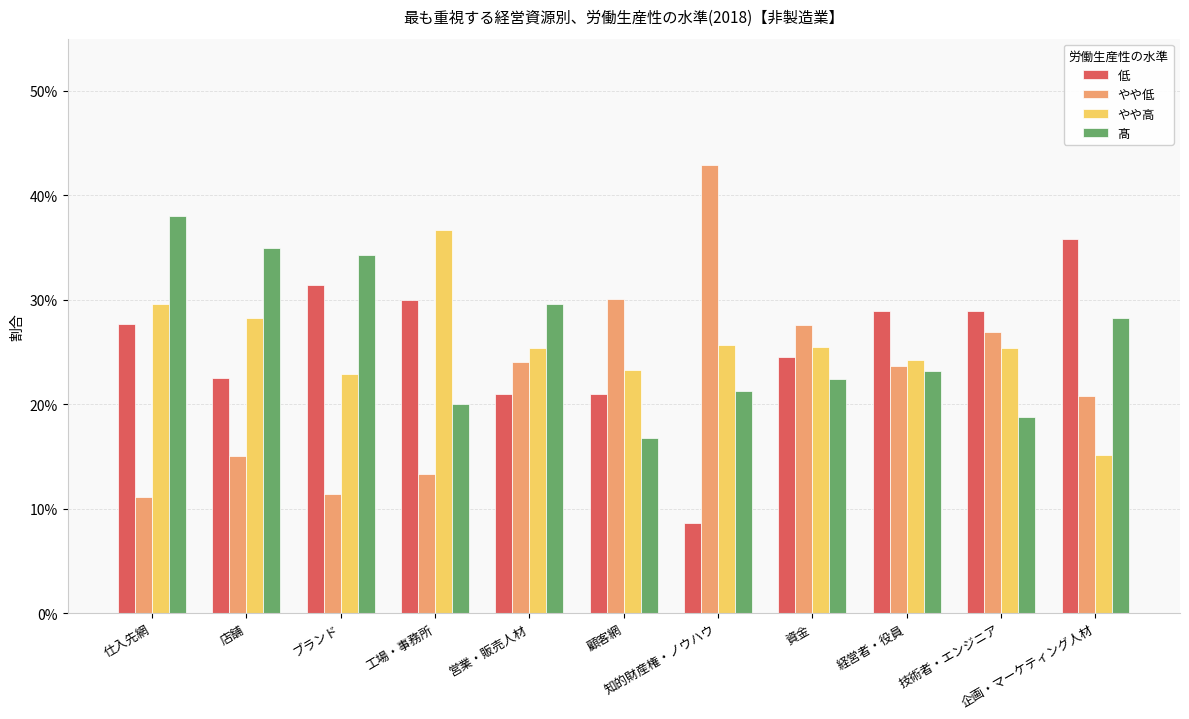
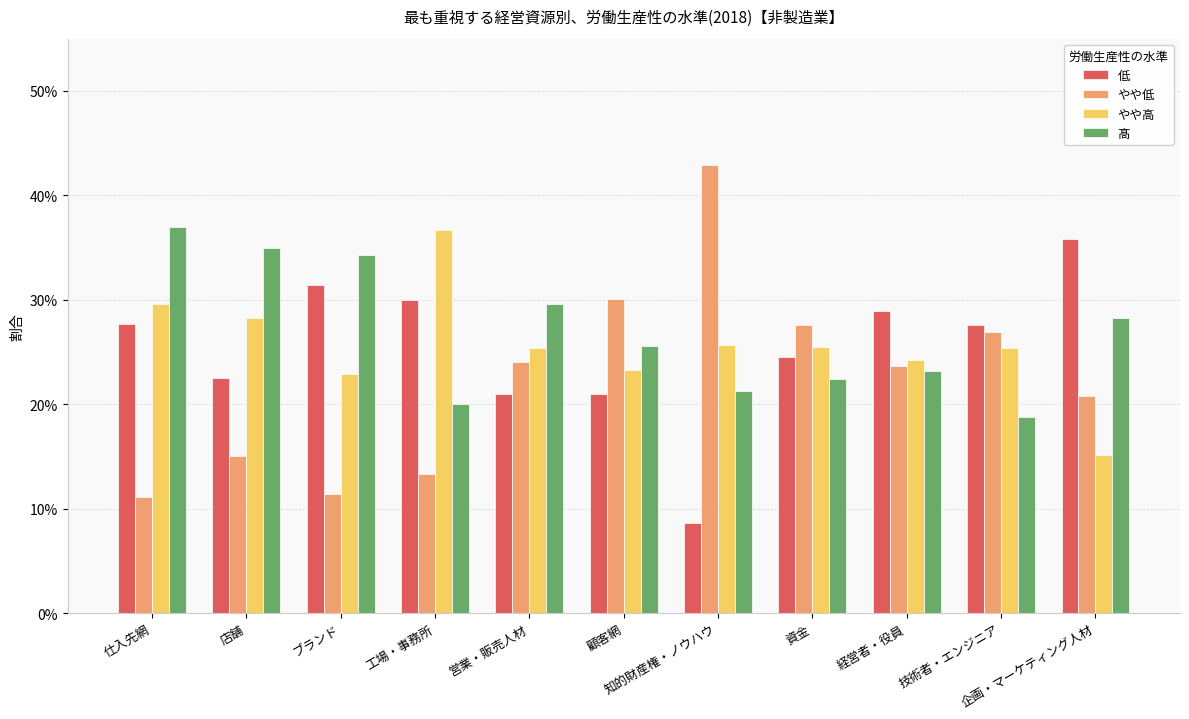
髙, 仕入先網: 38.0% -> 37.0%
髙, 顧客網: 16.8% -> 25.6%
低, 技術者・エンジニア: 28.9% -> 27.6%
